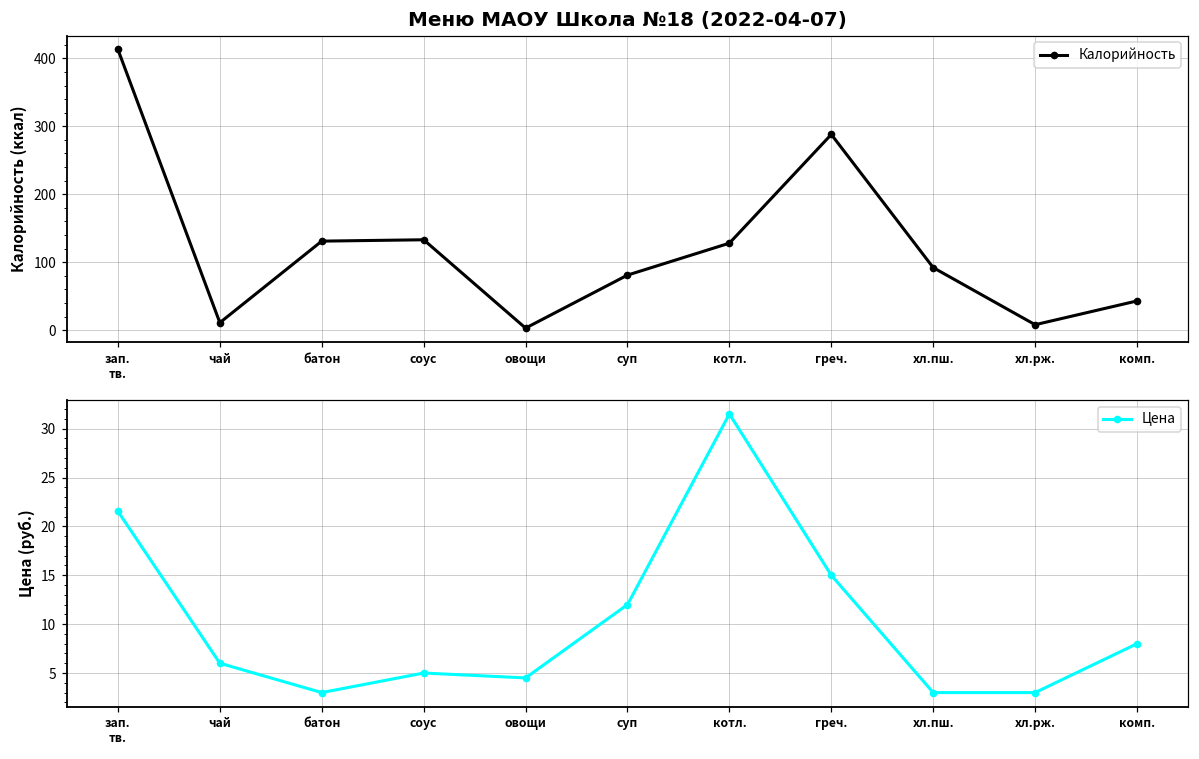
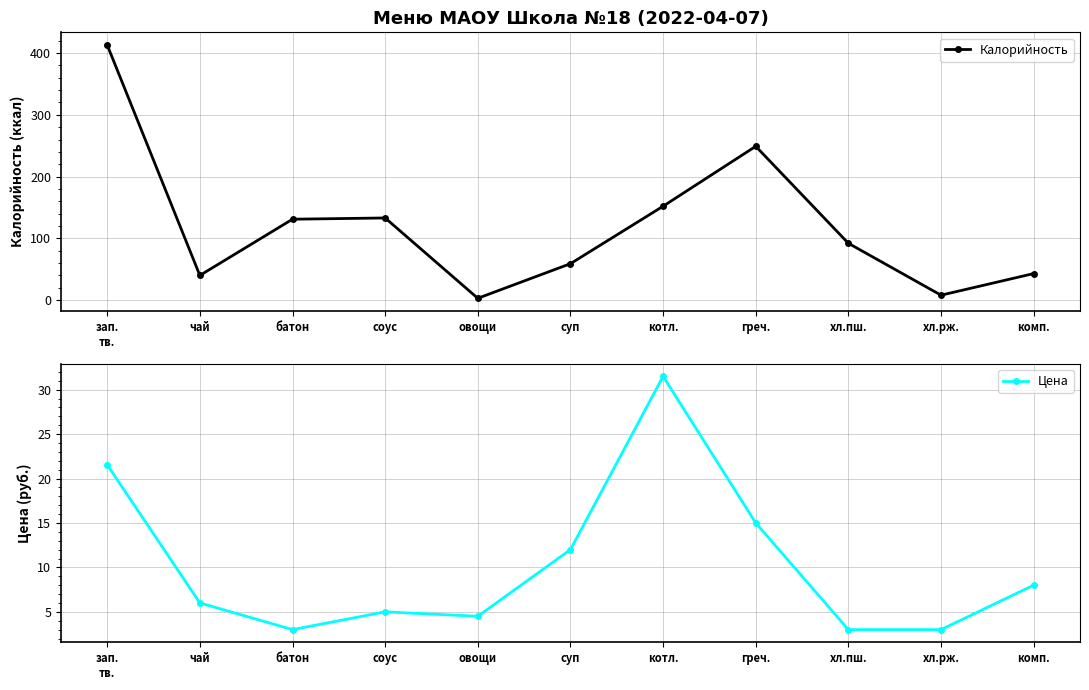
Меню МАОУ Школа №18 (2022-04-07), чай: 10 -> 40
Меню МАОУ Школа №18 (2022-04-07), суп: 80 -> 60
Меню МАОУ Школа №18 (2022-04-07), котл.: 130 -> 150
Меню МАОУ Школа №18 (2022-04-07), греч.: 290 -> 250
